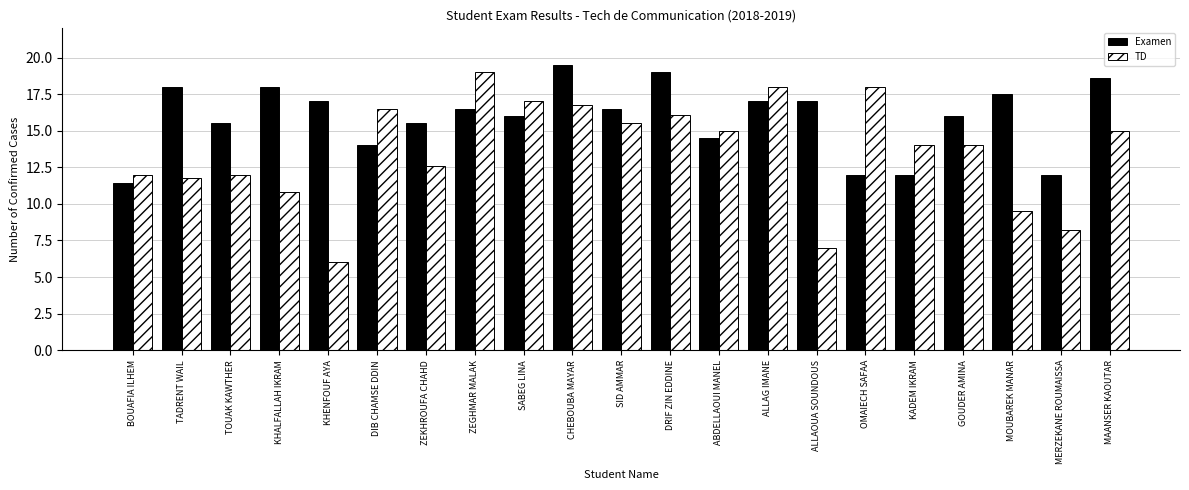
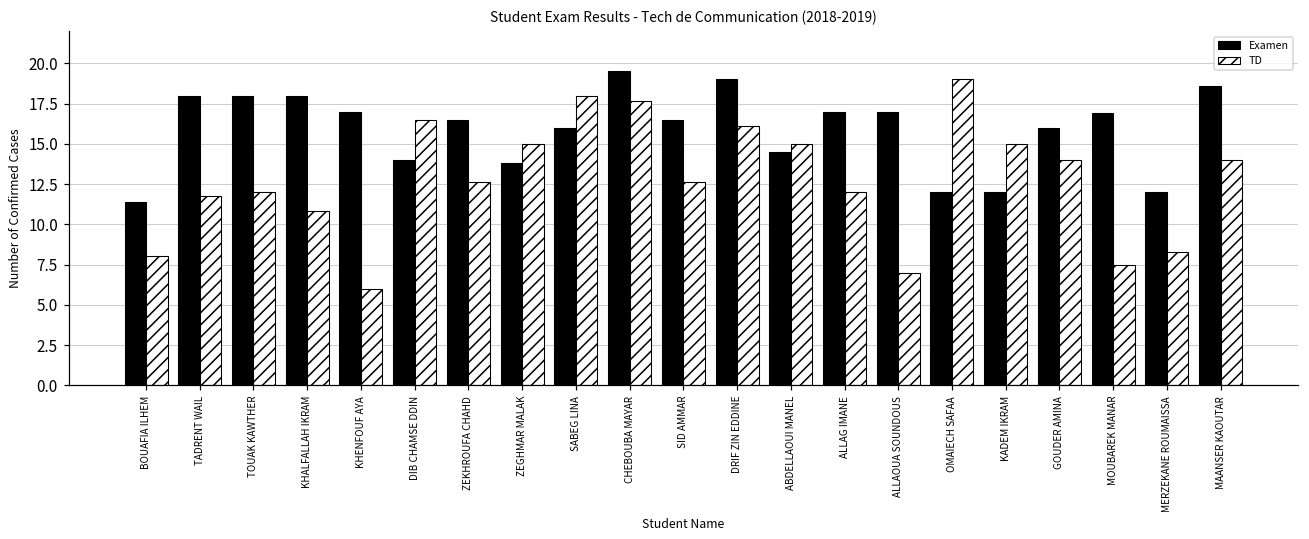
TD, BOUAFIA ILHEM: 12 -> 8
Examen, TOUAK KAWTHER: 15.5 -> 18.0
Examen, ZEKHROUFA CHAHD: 15.5 -> 16.5
Examen, ZEGHMAR MALAK: 16.5 -> 13.8
TD, ZEGHMAR MALAK: 19 -> 15
TD, SABEG LINA: 17 -> 18
TD, CHEBOUBA MAYAR: 16.8 -> 17.7
TD, SID AMMAR: 15.5 -> 12.6
TD, ALLAG IMANE: 18 -> 12
TD, OMAIECH SAFAA: 18 -> 19
TD, KADEM IKRAM: 14 -> 15
Examen, MOUBAREK MANAR: 17.5 -> 16.9
TD, MOUBAREK MANAR: 9.5 -> 7.5
TD, MAANSER KAOUTAR: 15 -> 14
